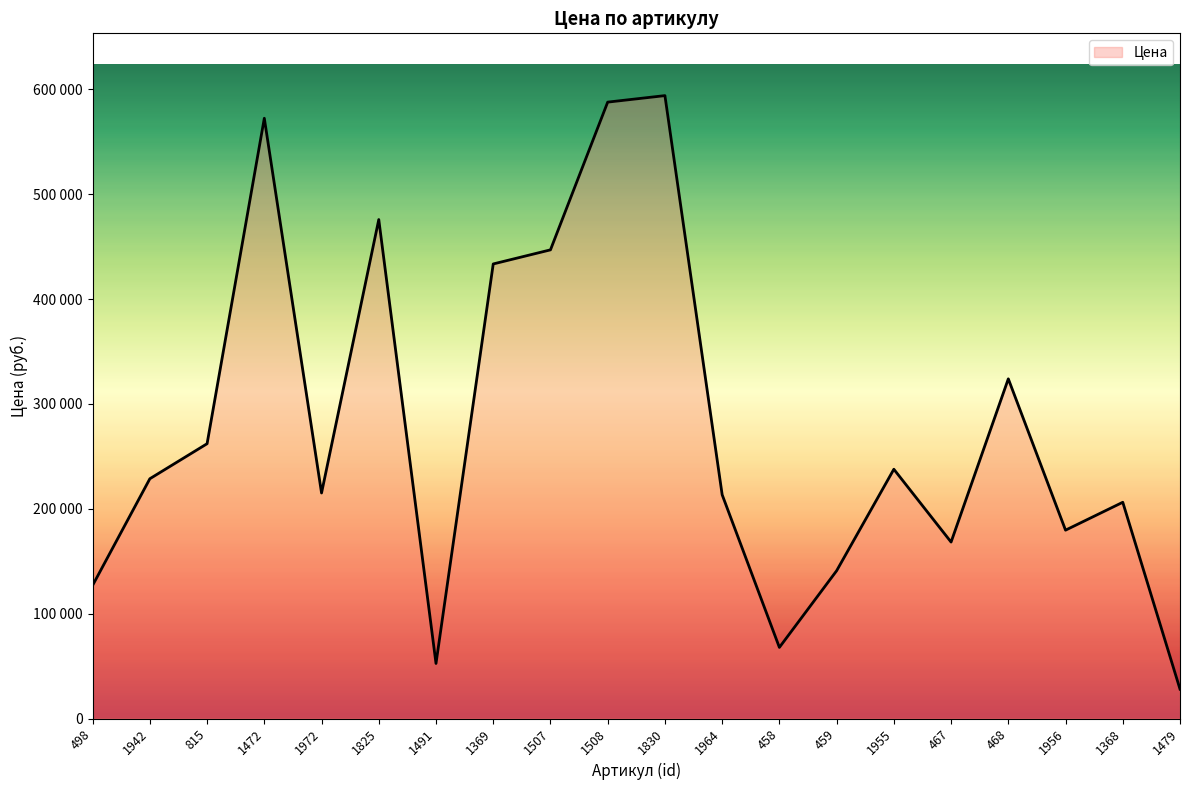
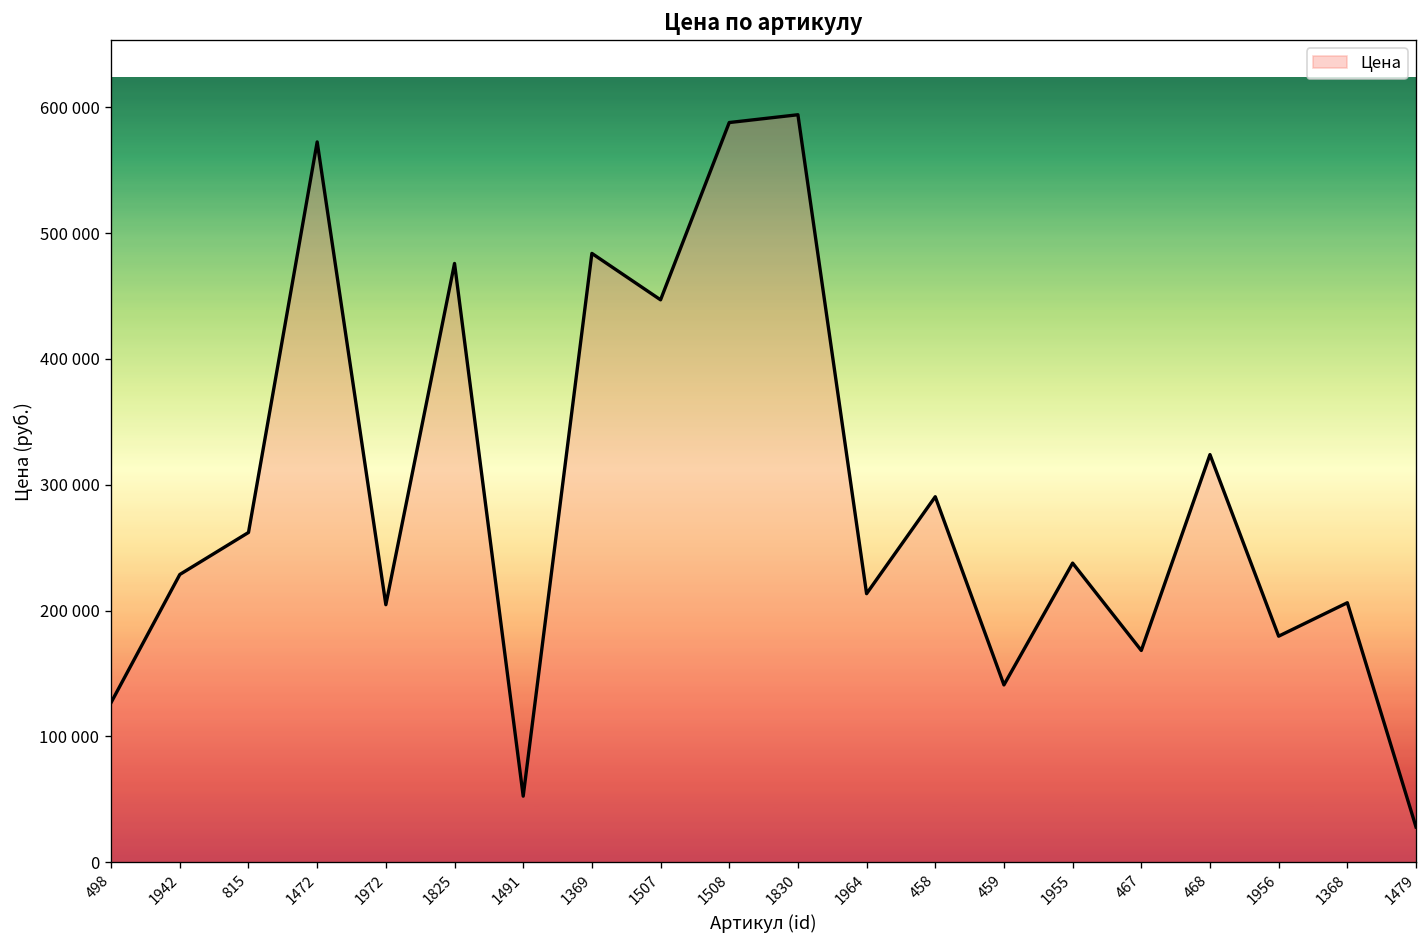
1972: 215000 -> 205000
1369: 434000 -> 484000
458: 68000 -> 291000
